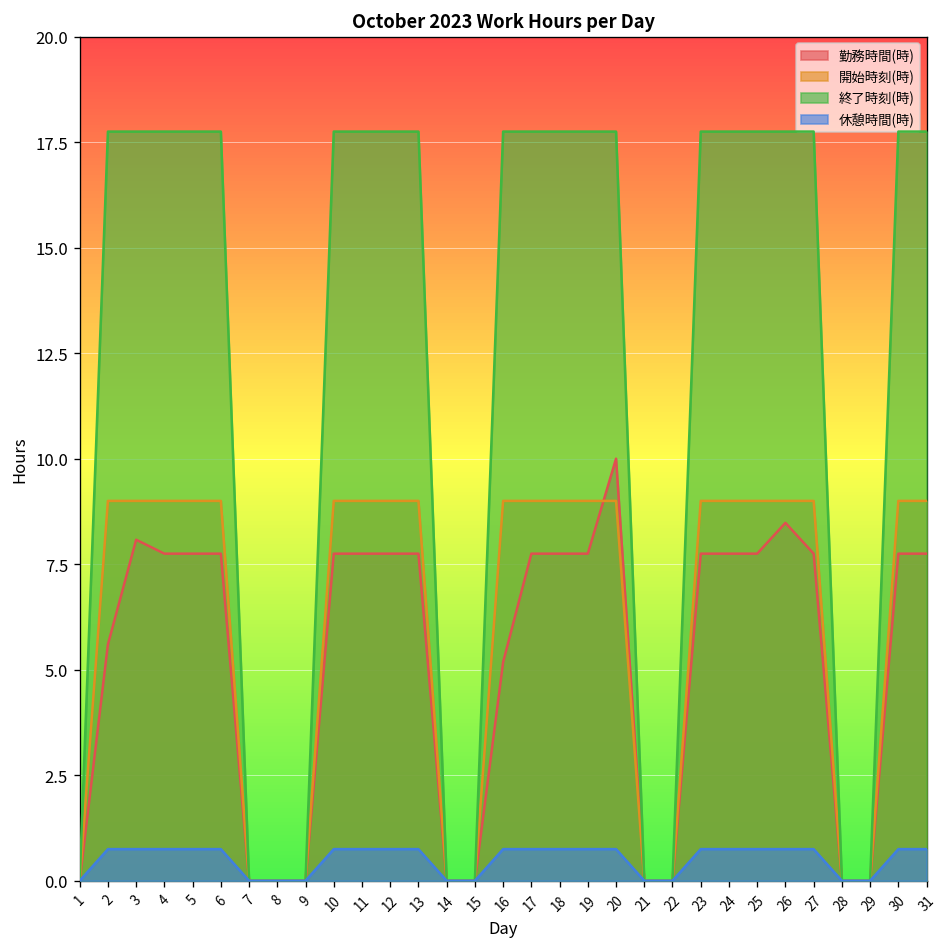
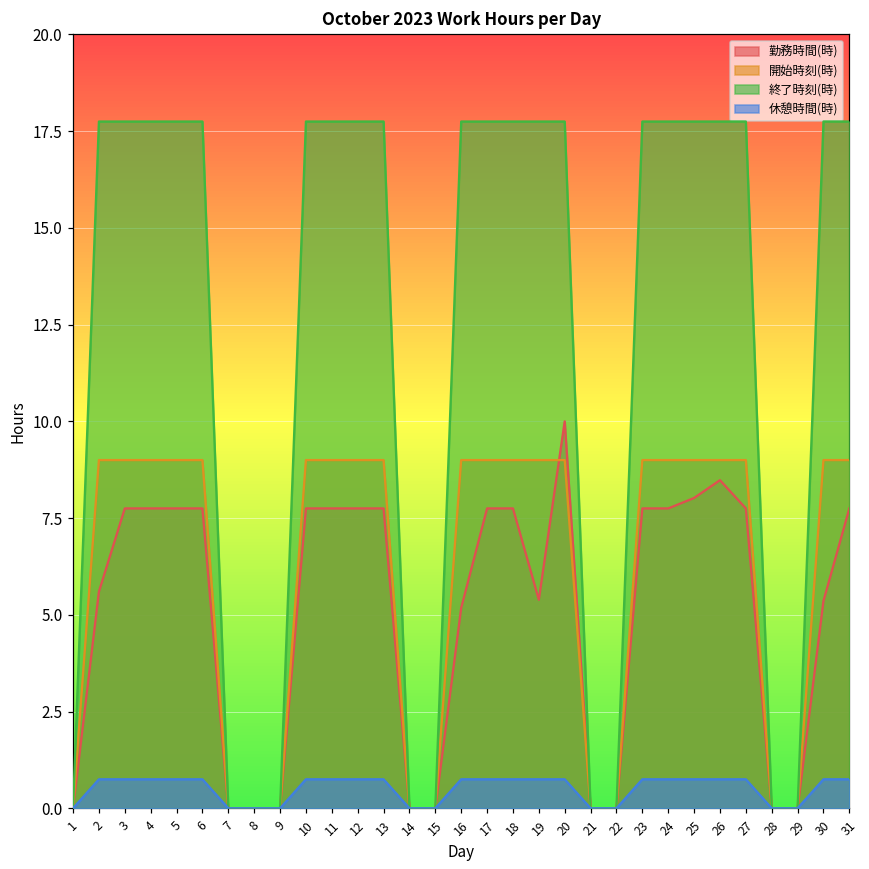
勤務時間(時), 3: 8.1 -> 7.8
勤務時間(時), 19: 7.8 -> 5.4
勤務時間(時), 25: 7.8 -> 8.0
勤務時間(時), 30: 7.8 -> 5.4
